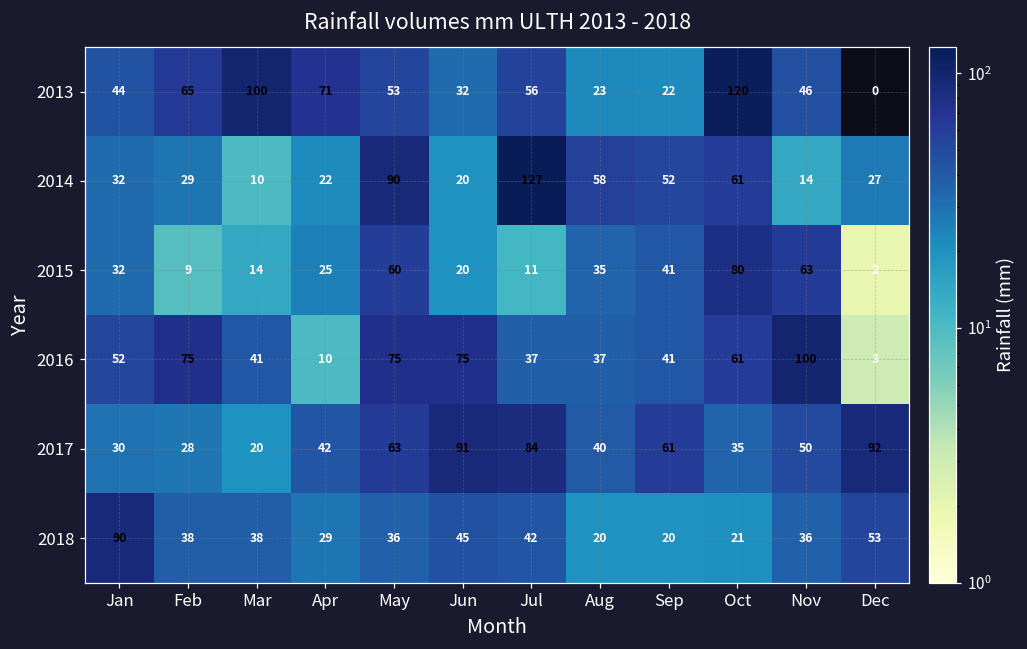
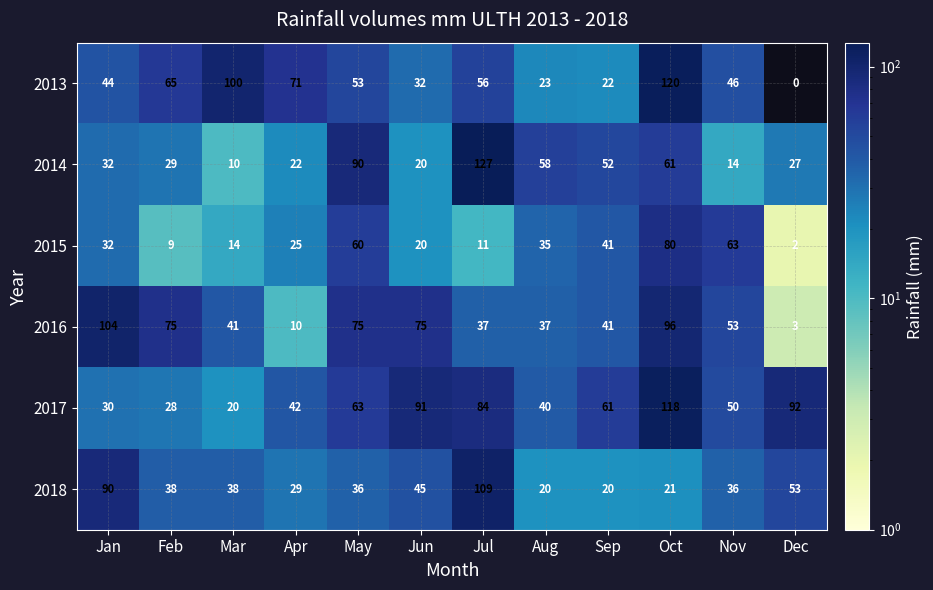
2016, Jan: 52 -> 104
2016, Oct: 61 -> 96
2016, Nov: 100 -> 53
2017, Oct: 35 -> 118
2018, Jul: 42 -> 109
